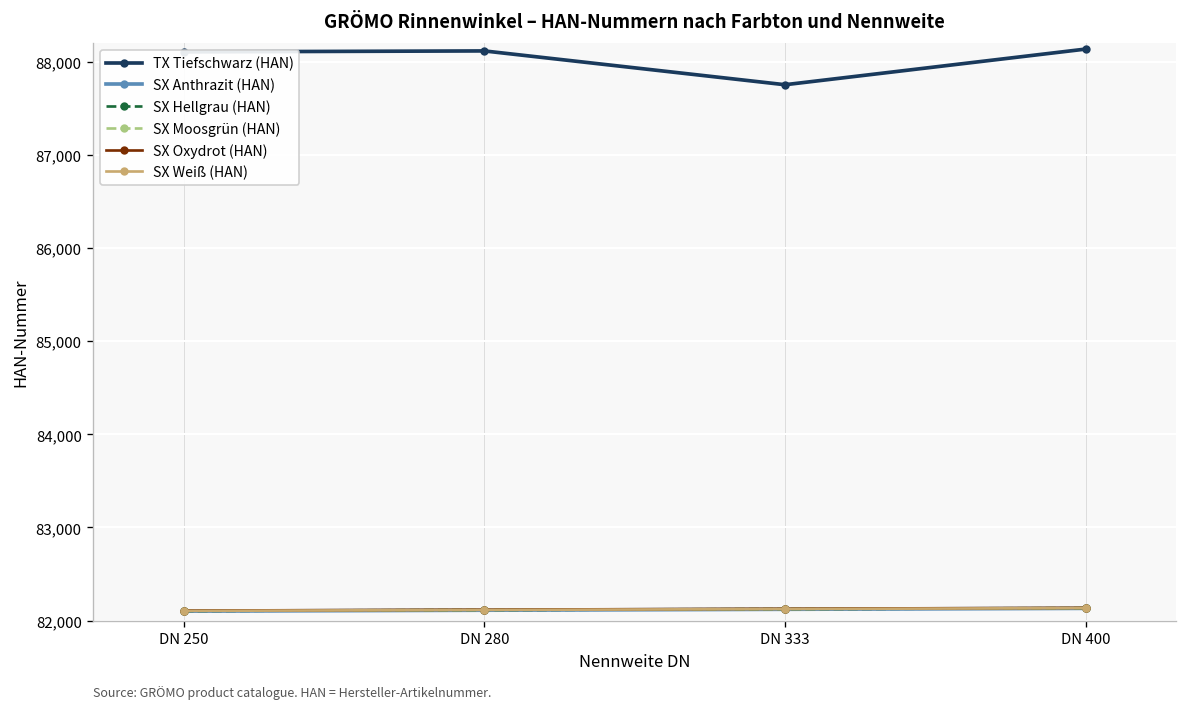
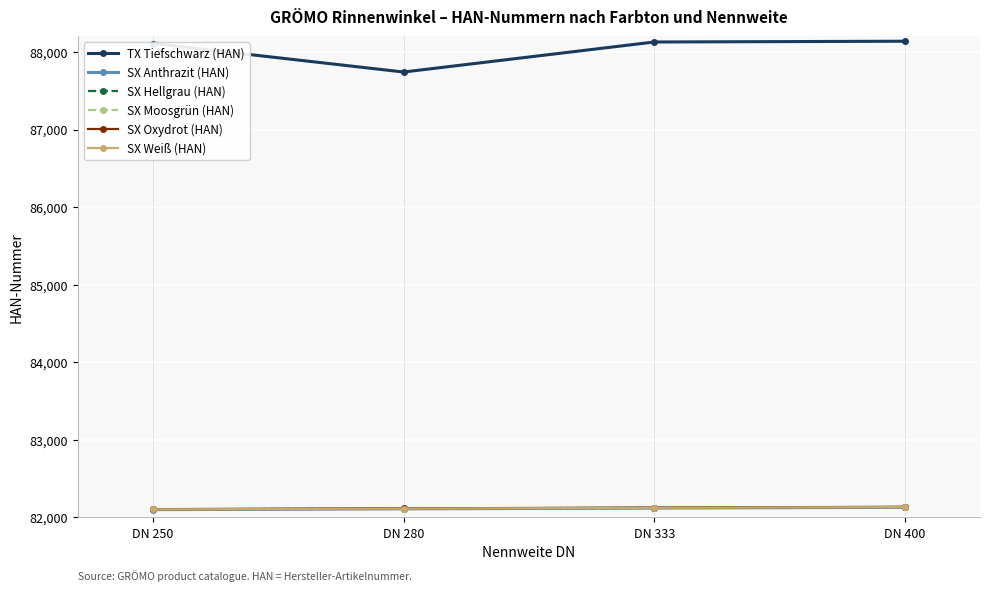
TX Tiefschwarz (HAN), DN 280: 88,100 -> 87,700
TX Tiefschwarz (HAN), DN 333: 87,800 -> 88,100
